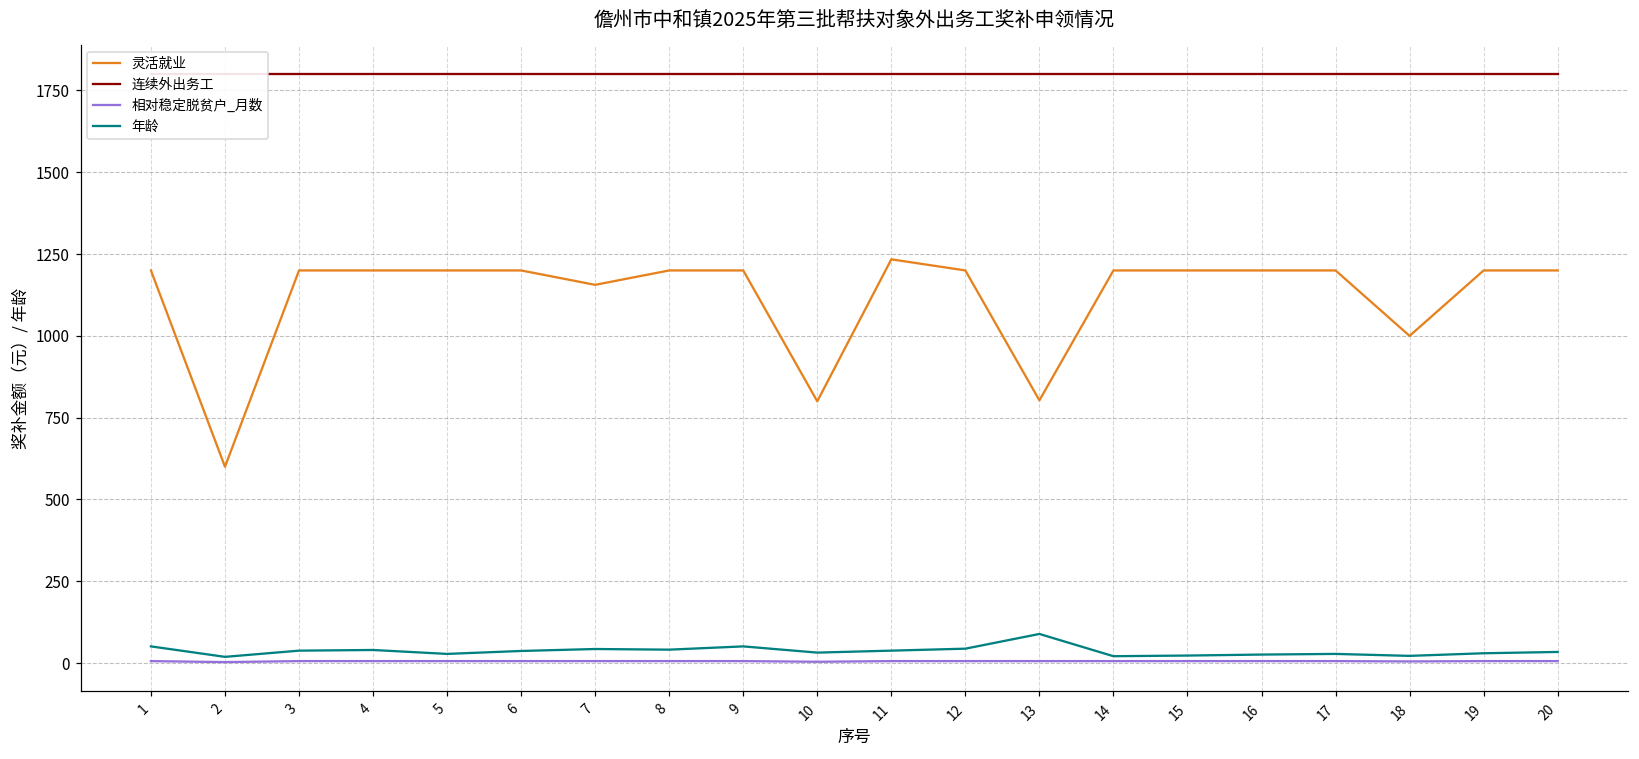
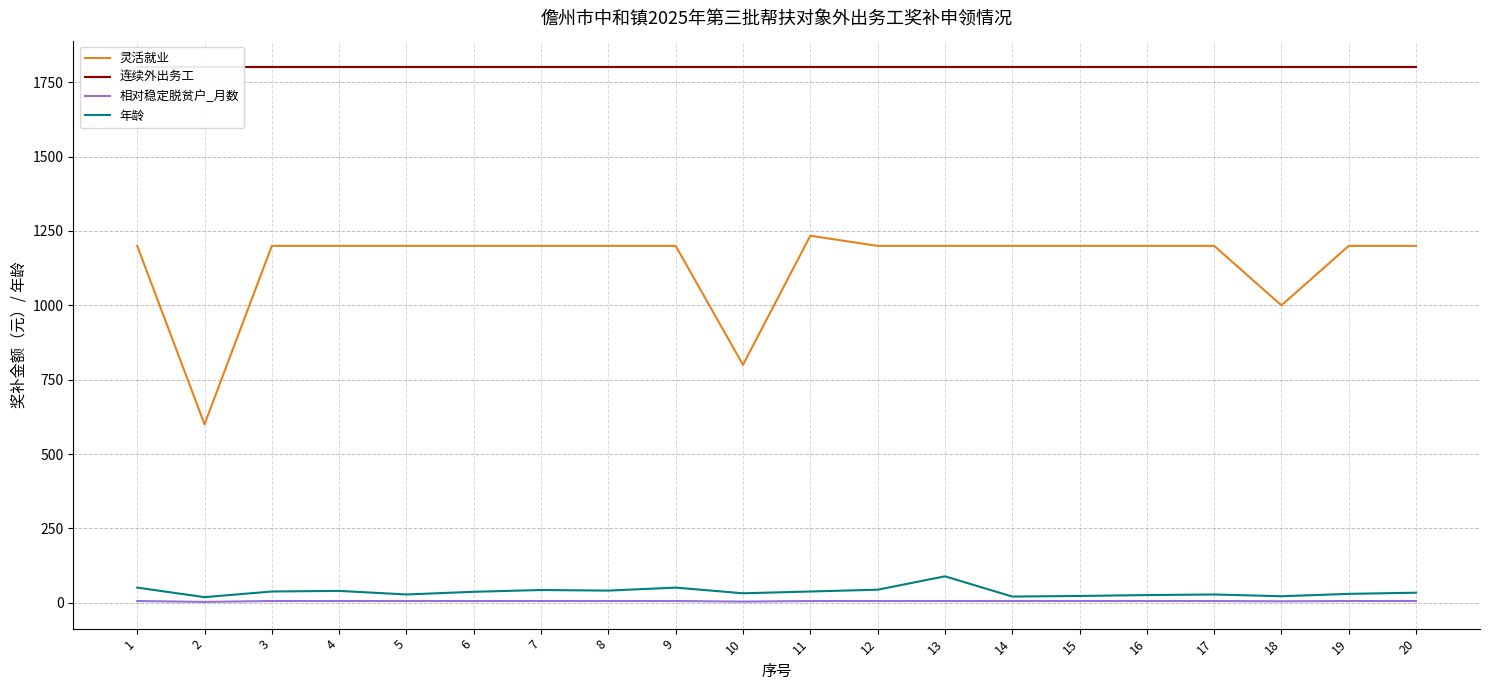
灵活就业, 7: 1160 -> 1200
灵活就业, 13: 800 -> 1200
